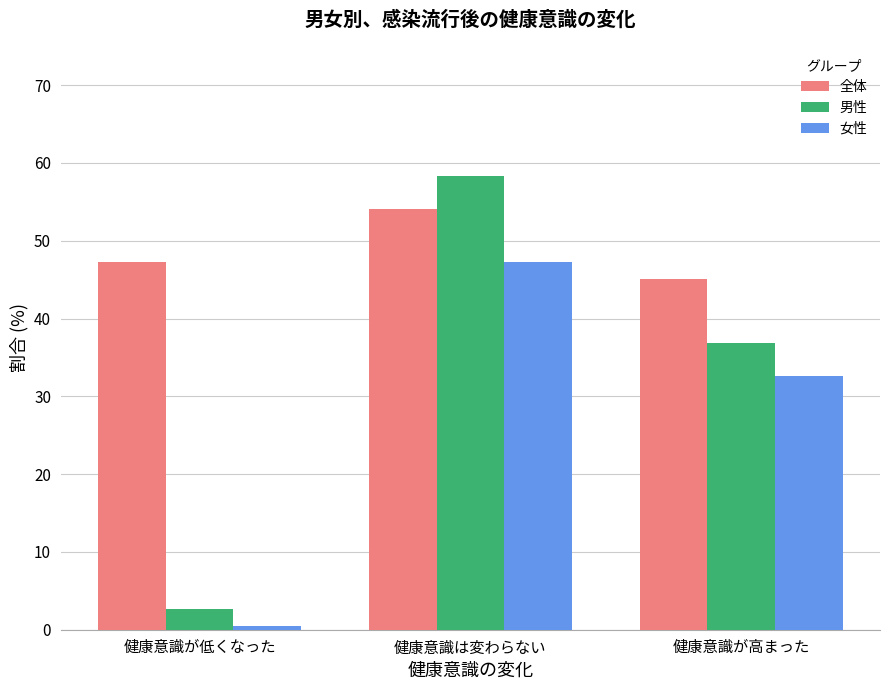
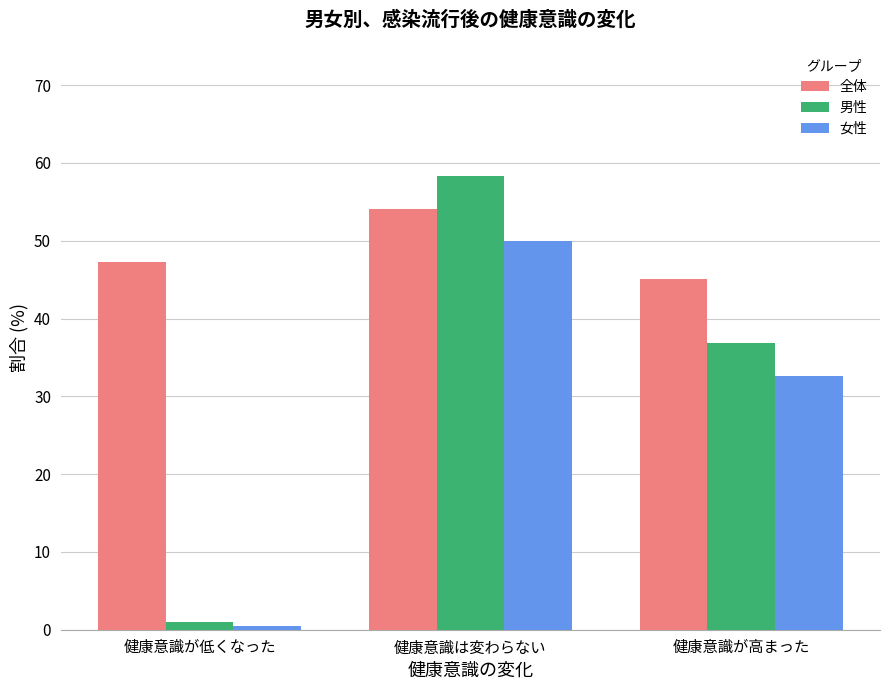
男性, 健康意識が低くなった: 3 -> 1
女性, 健康意識は変わらない: 47 -> 50
